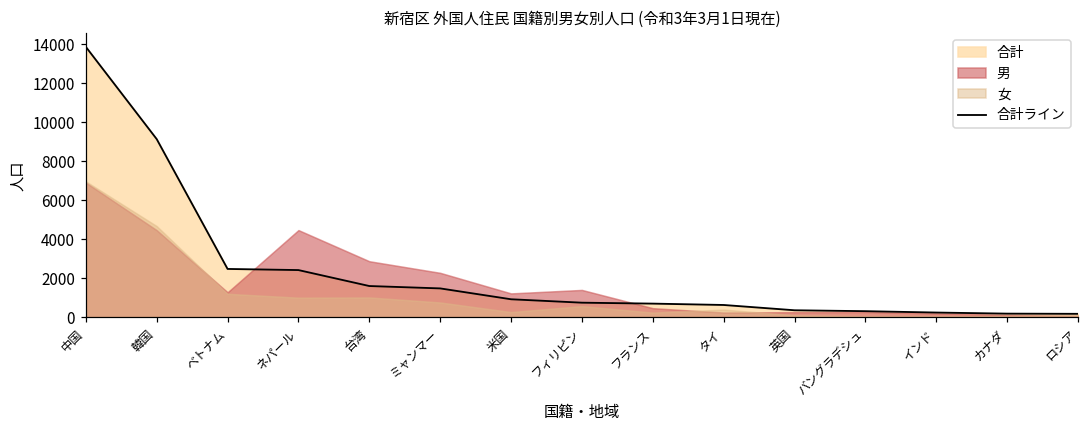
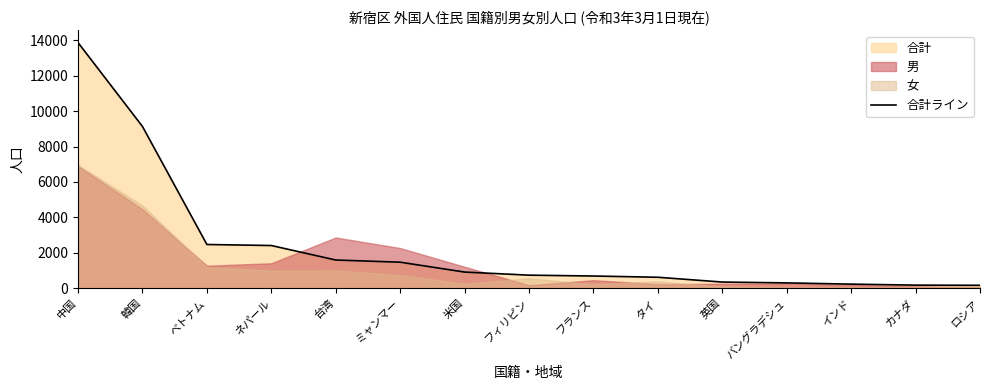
男, ネパール: 4500 -> 1400
男, フィリピン: 1400 -> 200
